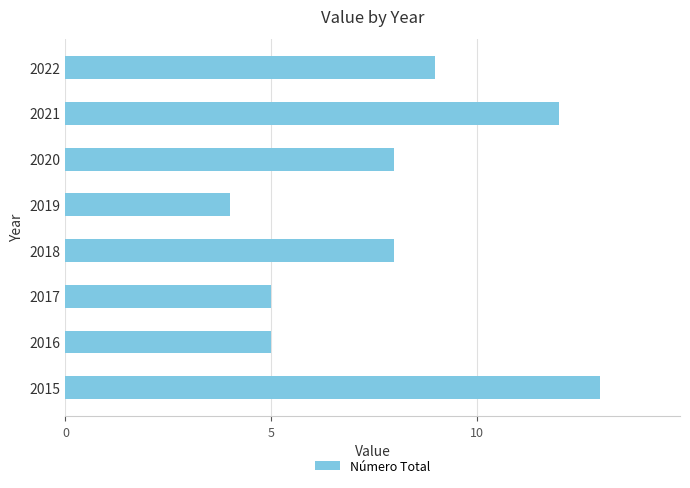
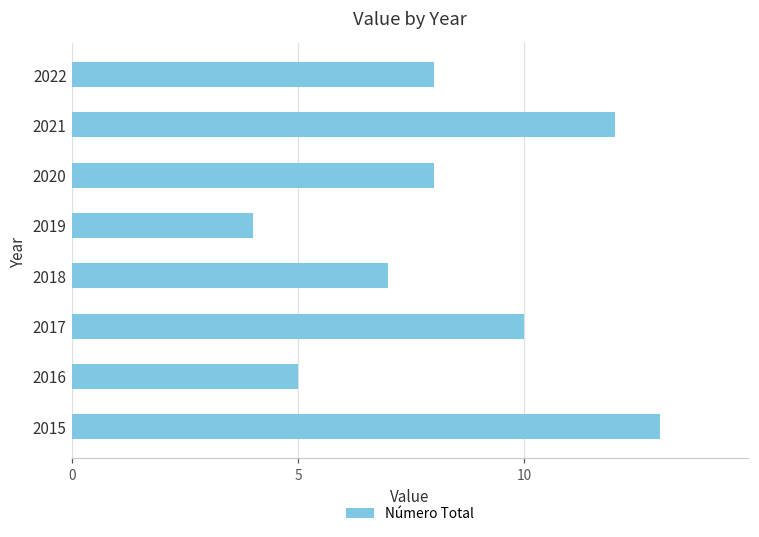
2022: 9 -> 8
2018: 8 -> 7
2017: 5 -> 10
